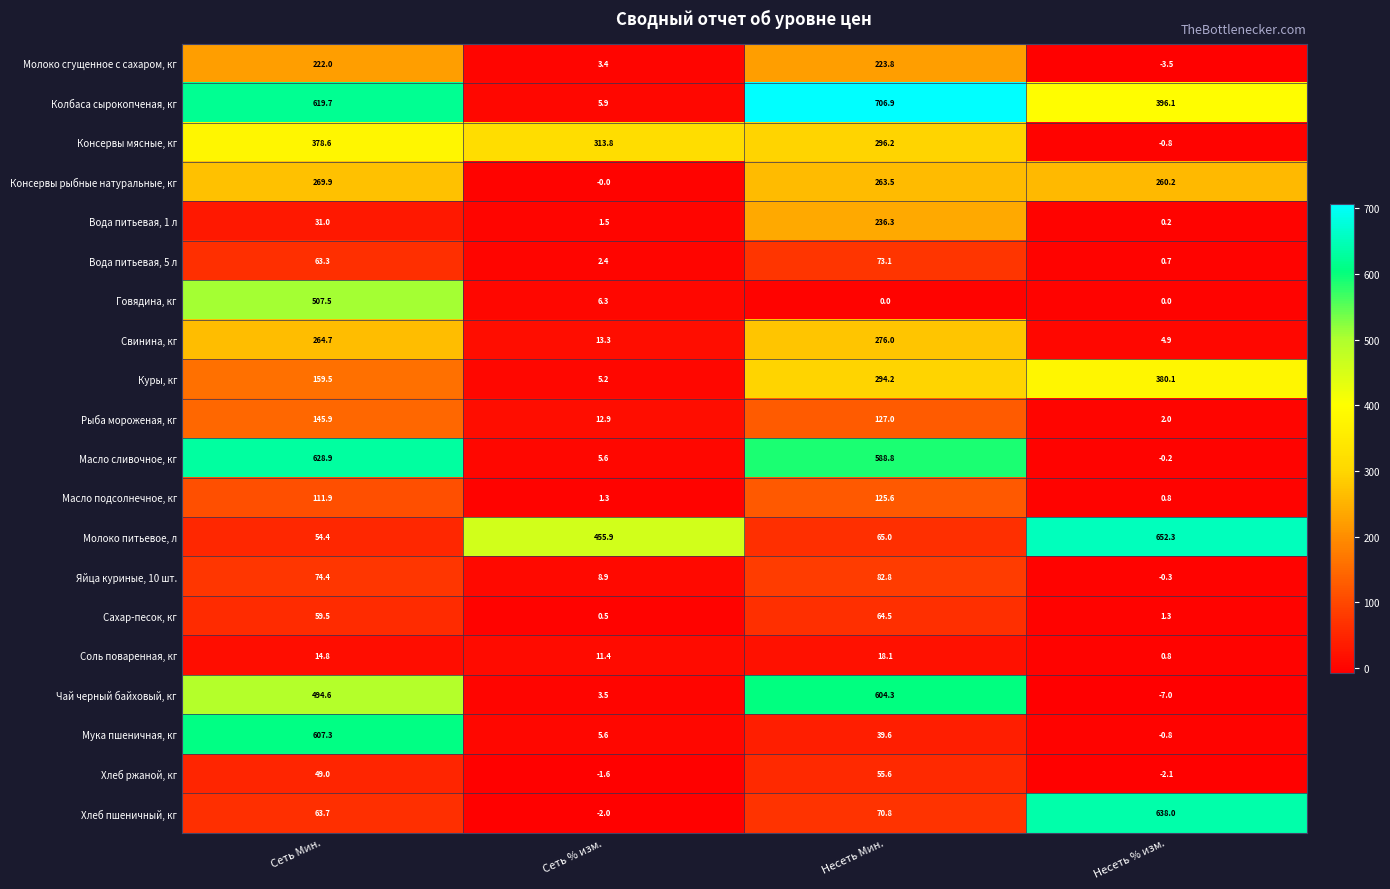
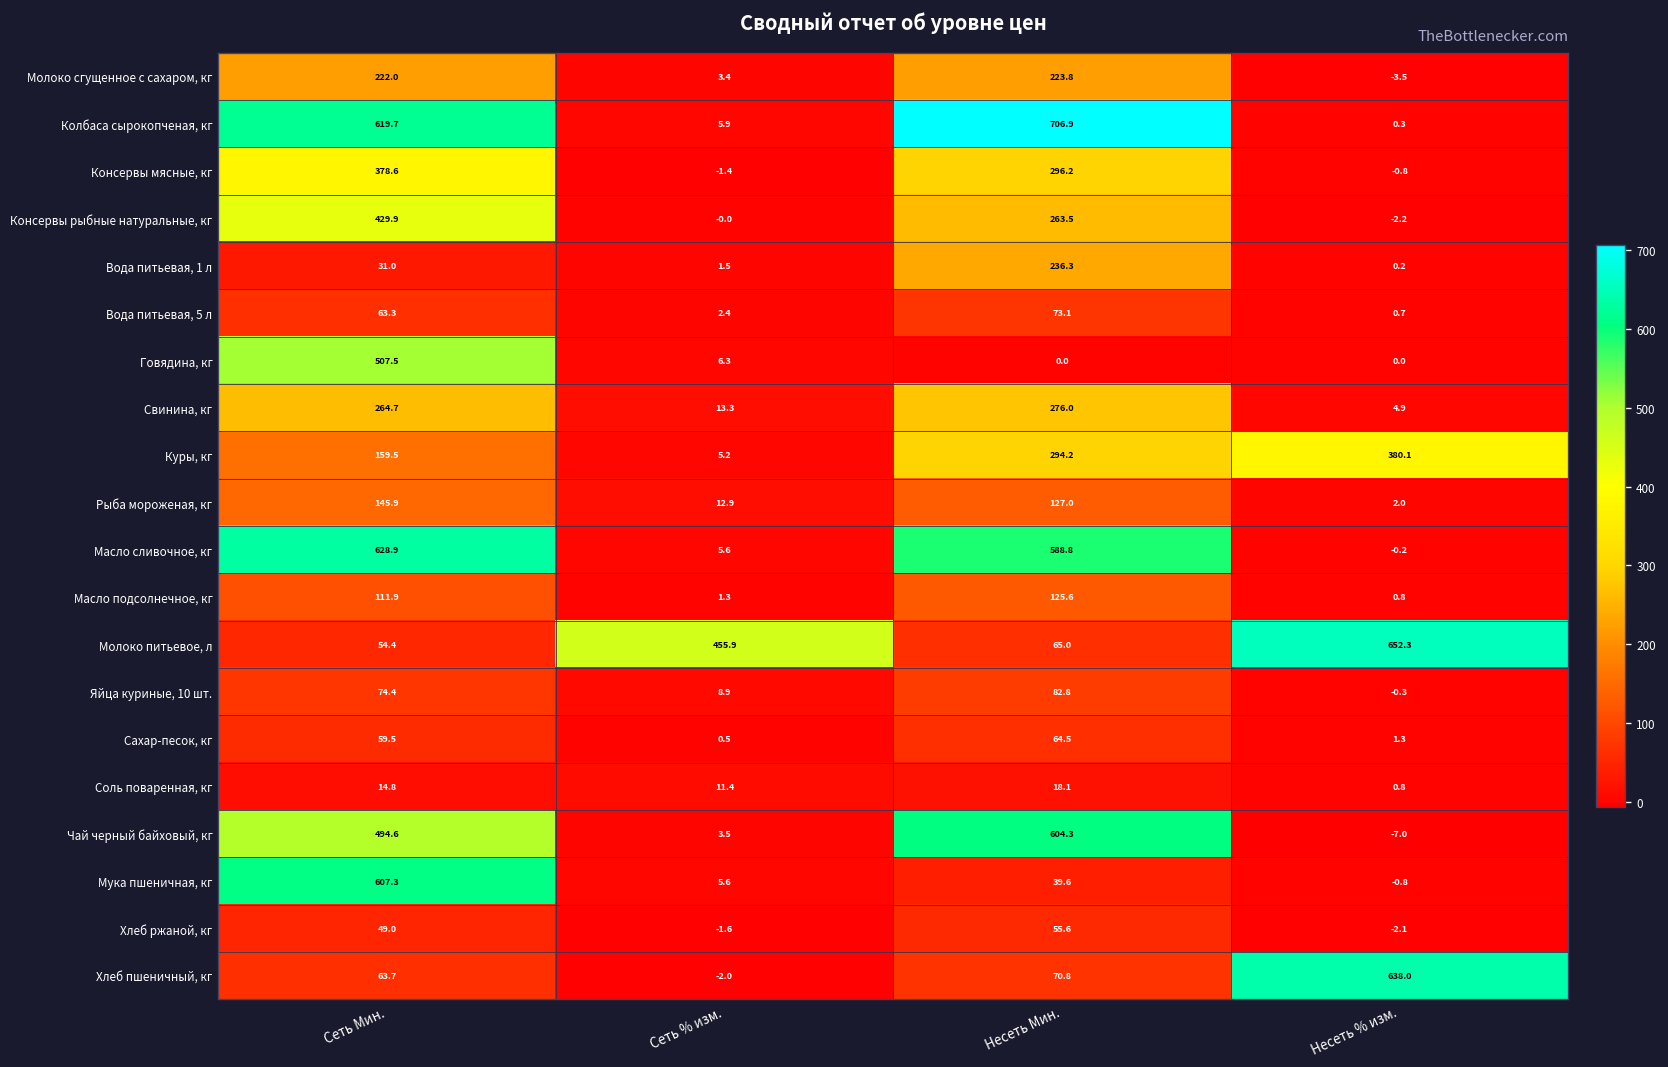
Колбаса сырокопченая, кг, Несеть % изм.: 396.1 -> 0.3
Консервы мясные, кг, Сеть % изм.: 313.8 -> -1.4
Консервы рыбные натуральные, кг, Сеть Мин.: 269.9 -> 429.9
Консервы рыбные натуральные, кг, Несеть % изм.: 260.2 -> -2.2
